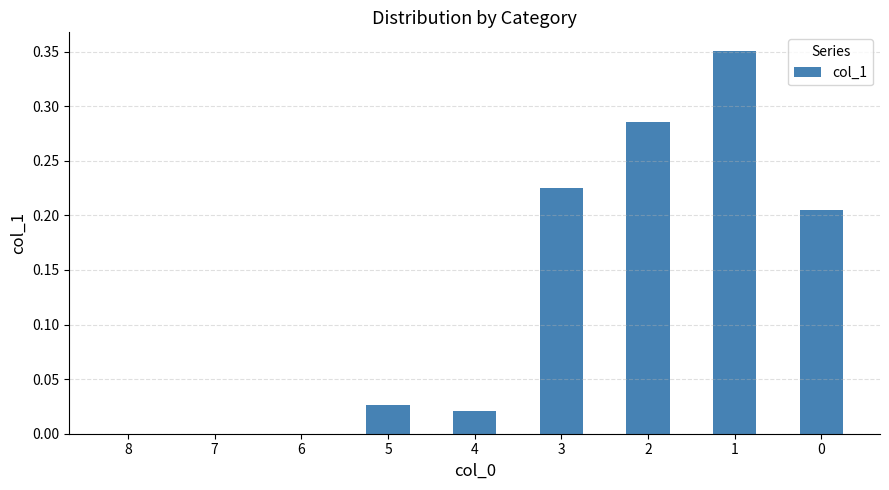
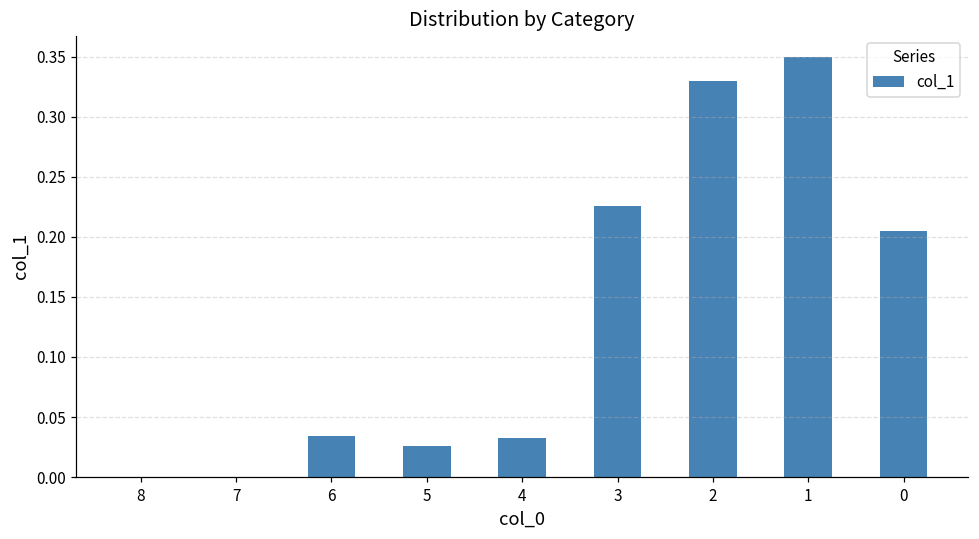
6: 0.000 -> 0.034
4: 0.021 -> 0.033
2: 0.285 -> 0.330
